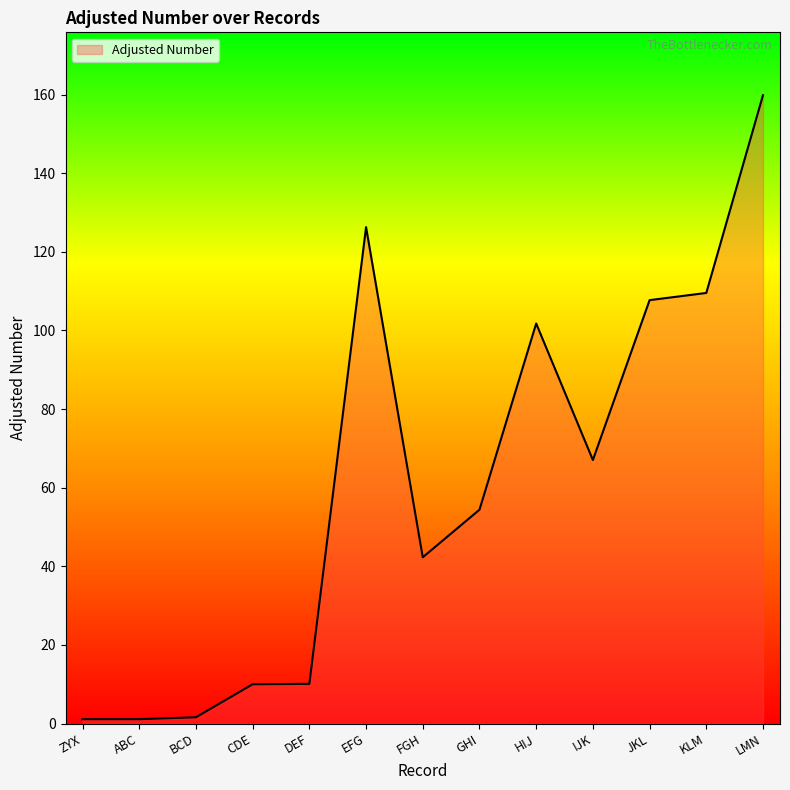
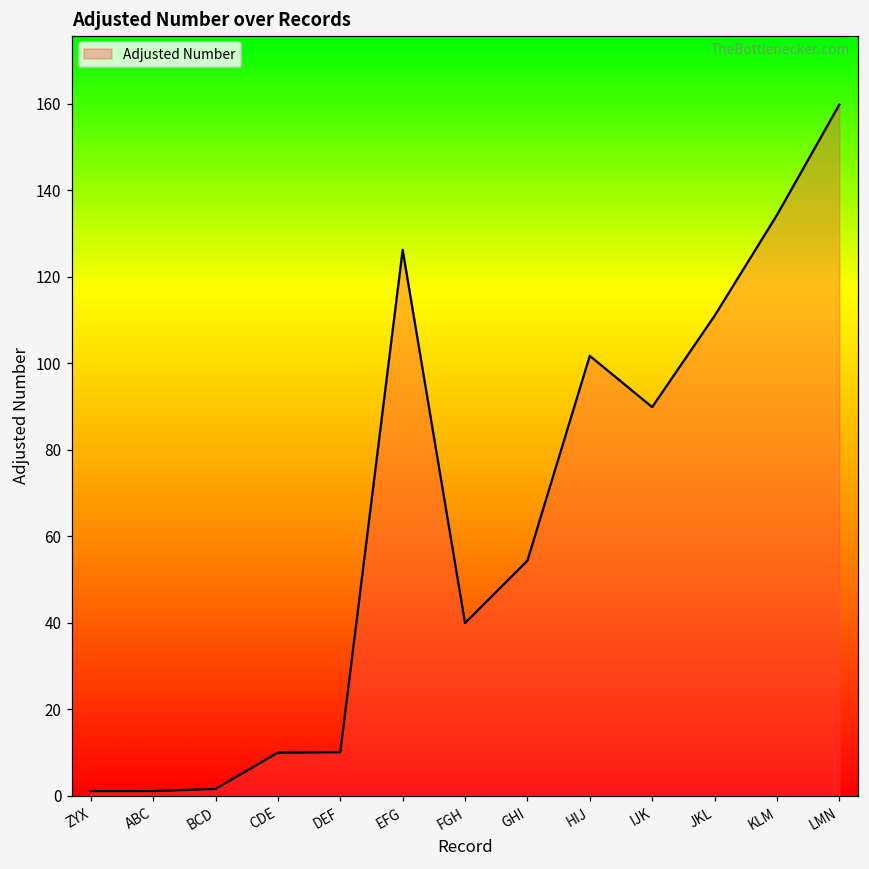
FGH: 42 -> 40
IJK: 67 -> 90
JKL: 108 -> 111
KLM: 110 -> 134
